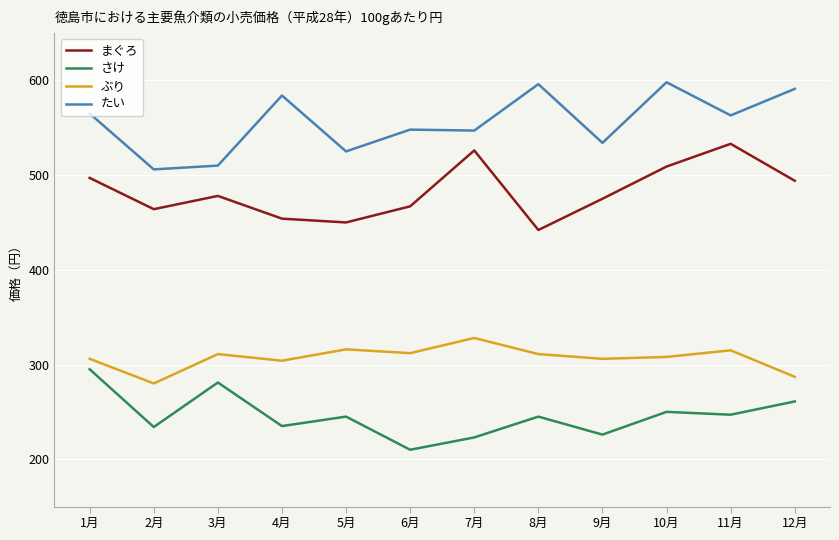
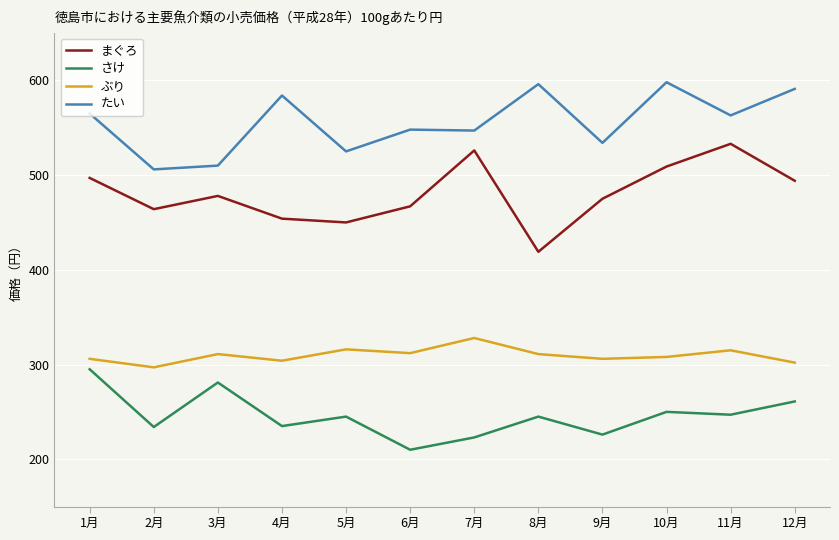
ぶり, 2月: 280 -> 300
まぐろ, 8月: 440 -> 420
ぶり, 12月: 290 -> 300
